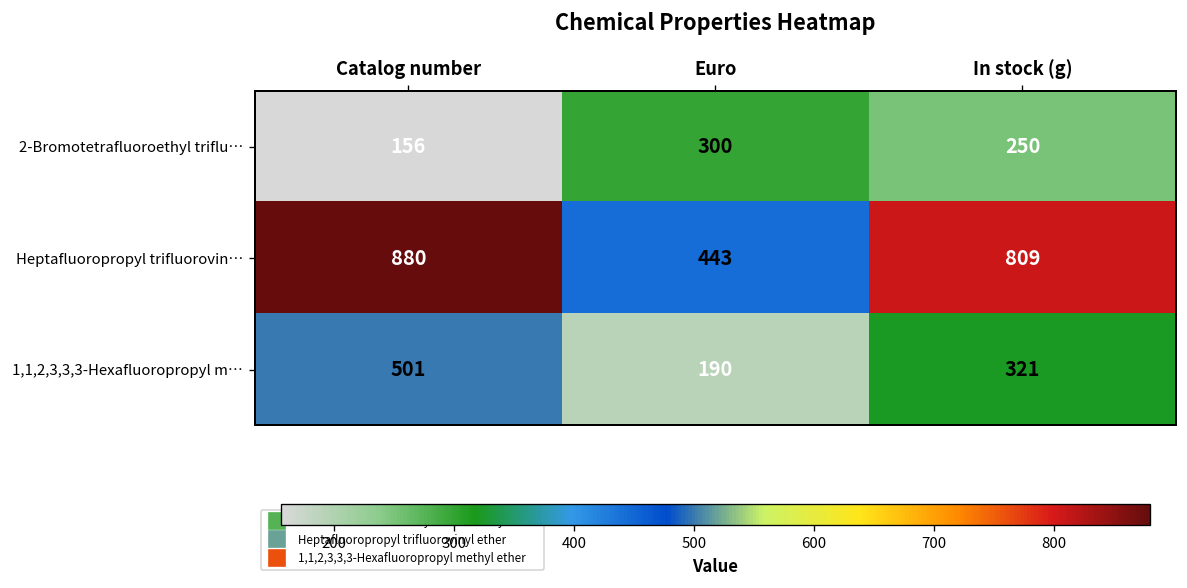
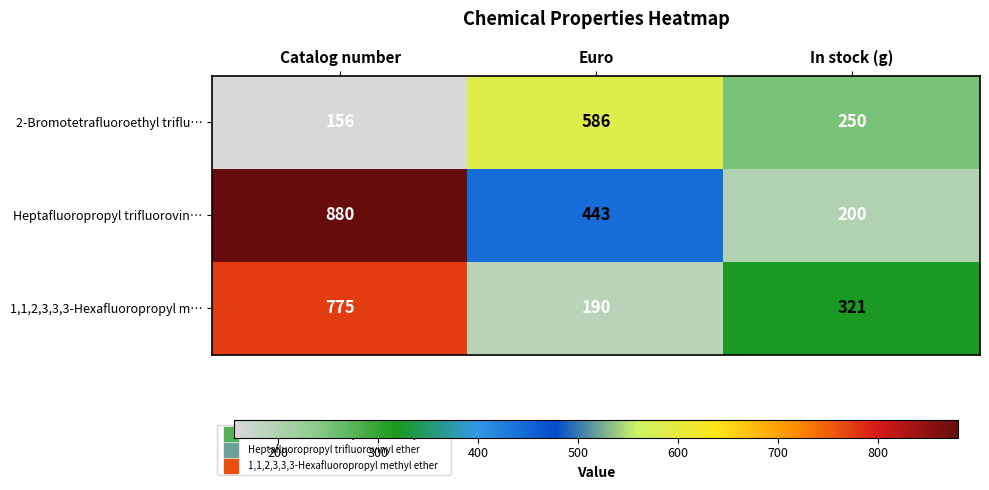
2-Bromotetrafluoroethyl triflu…, Euro: 300 -> 586
Heptafluoropropyl trifluorovin…, In stock (g): 809 -> 200
1,1,2,3,3,3-Hexafluoropropyl m…, Catalog number: 501 -> 775
